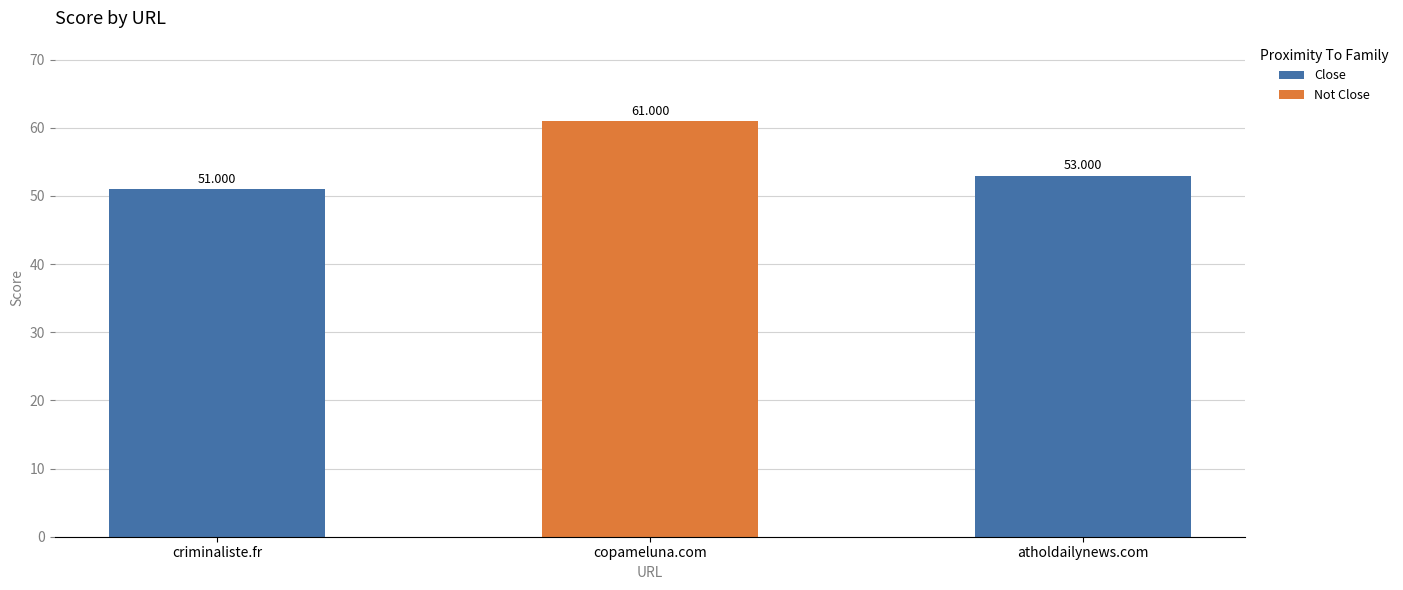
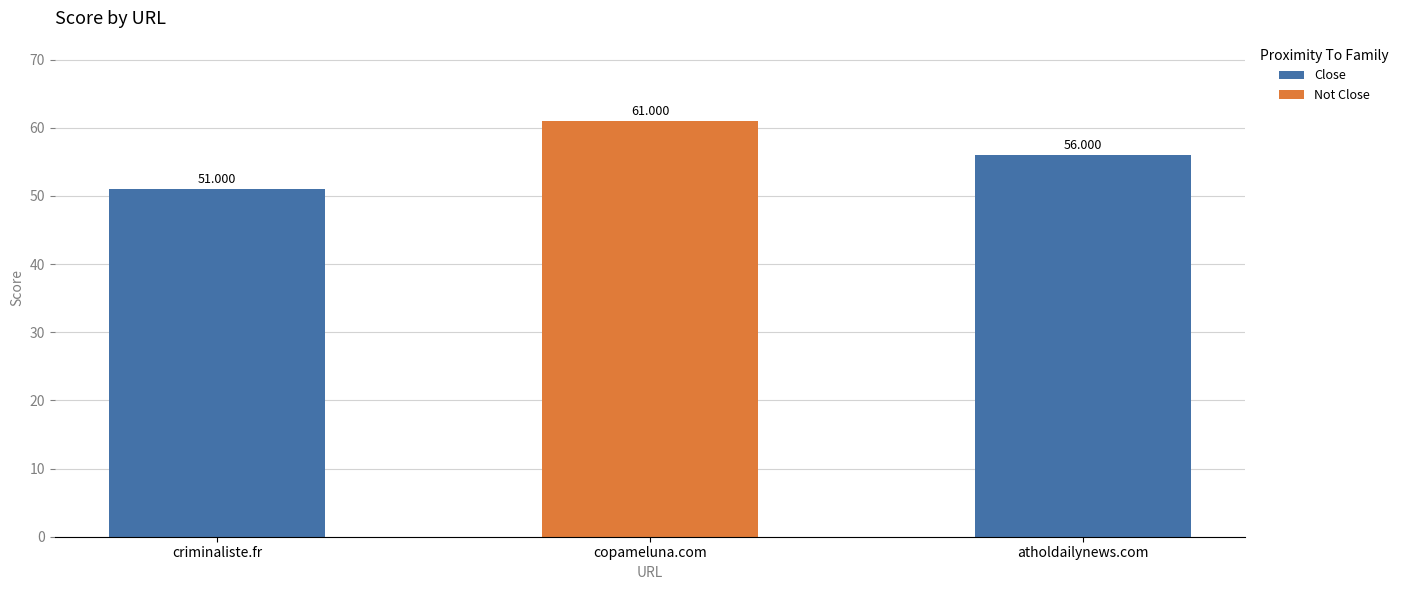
atholdailynews.com: 53.000 -> 56.000
